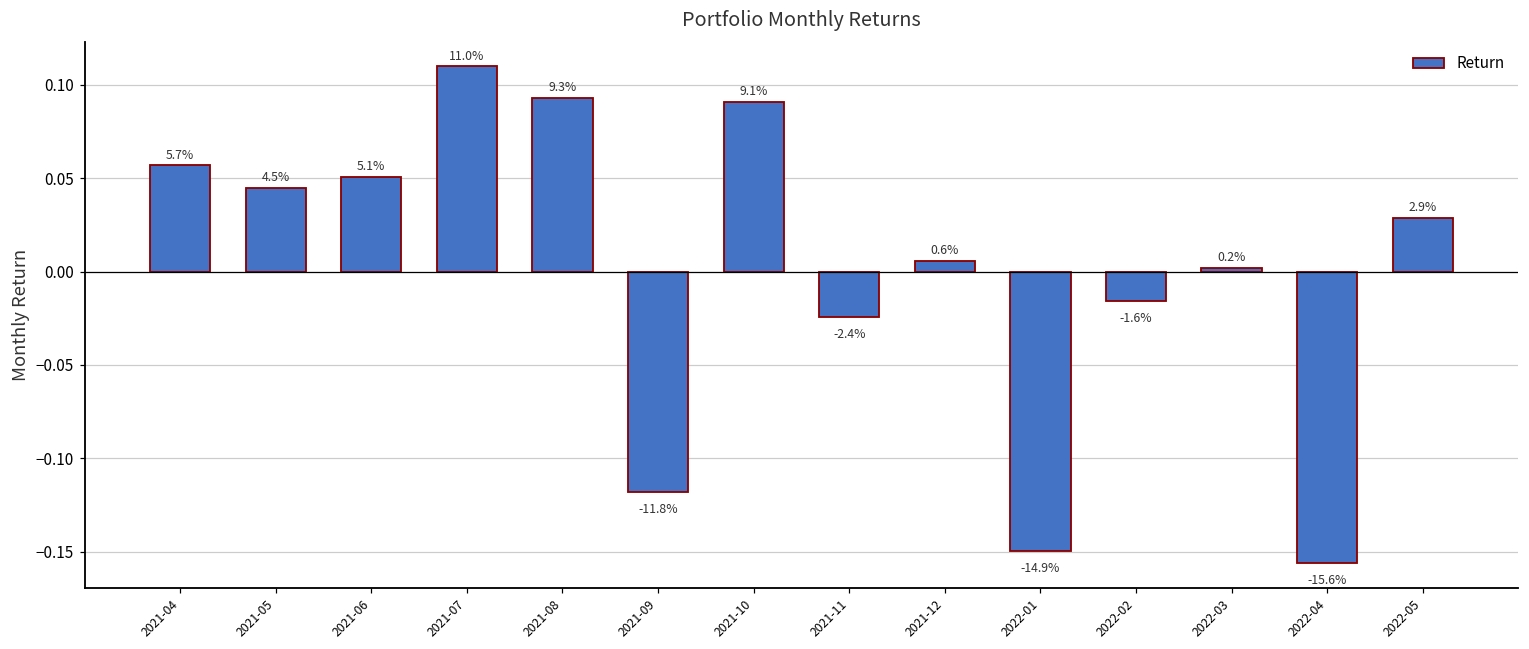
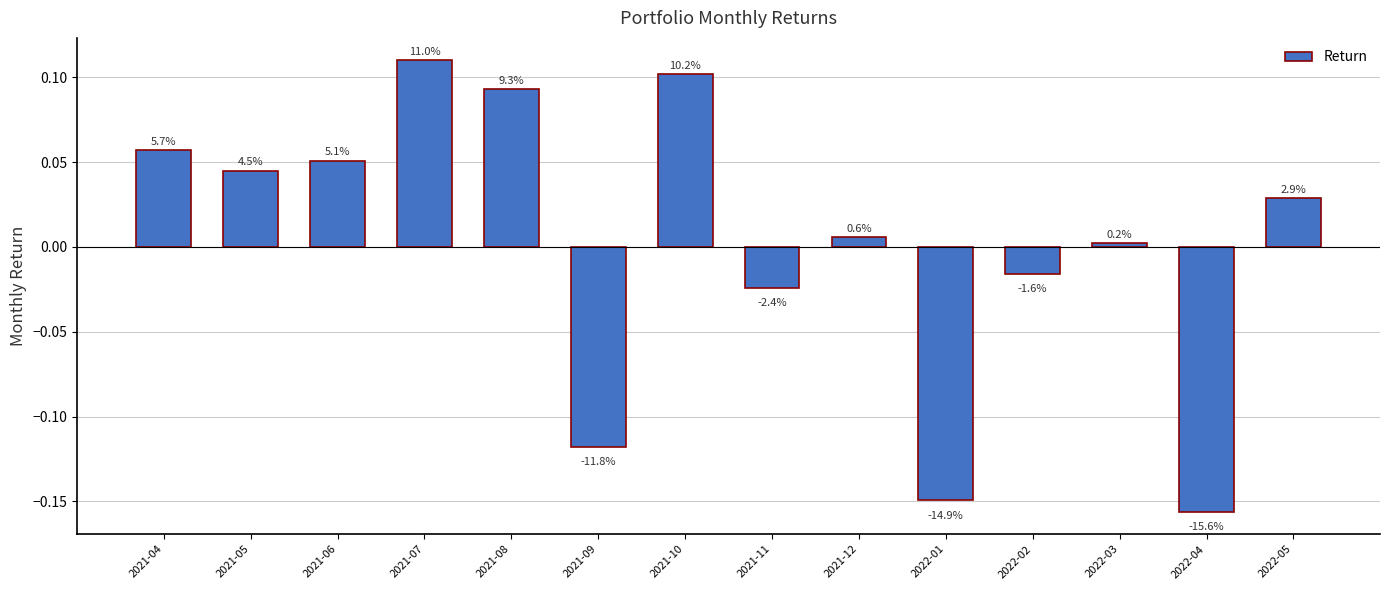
2021-10: 9.1% -> 10.2%
